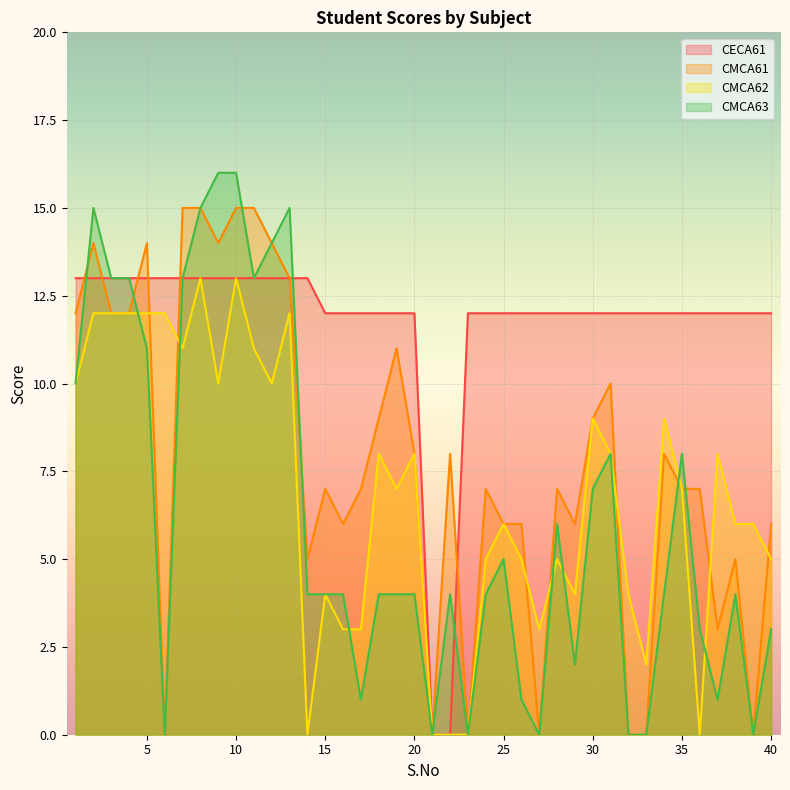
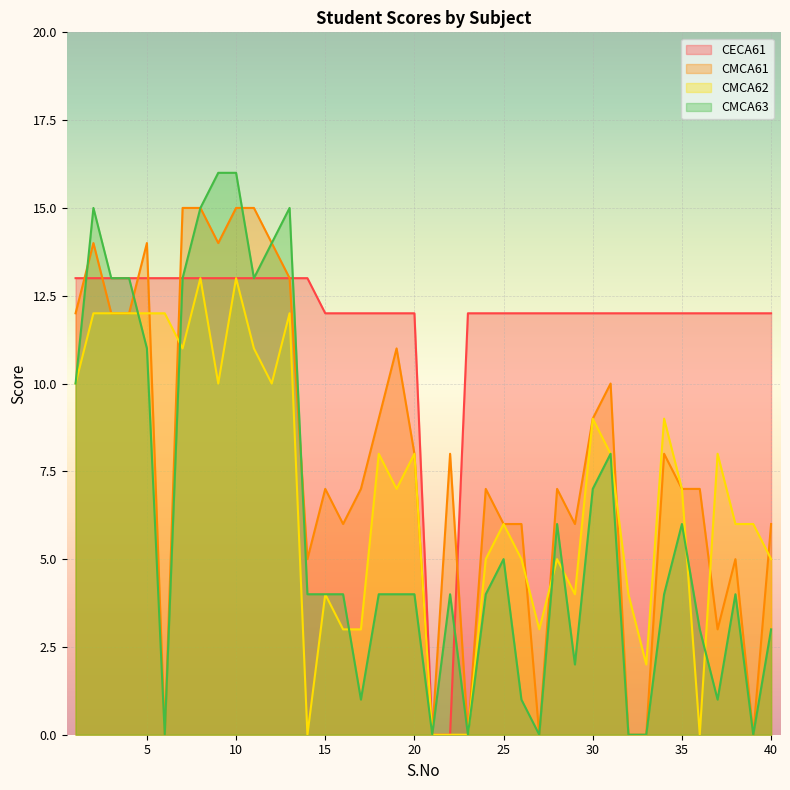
CMCA63, 35: 8 -> 6
